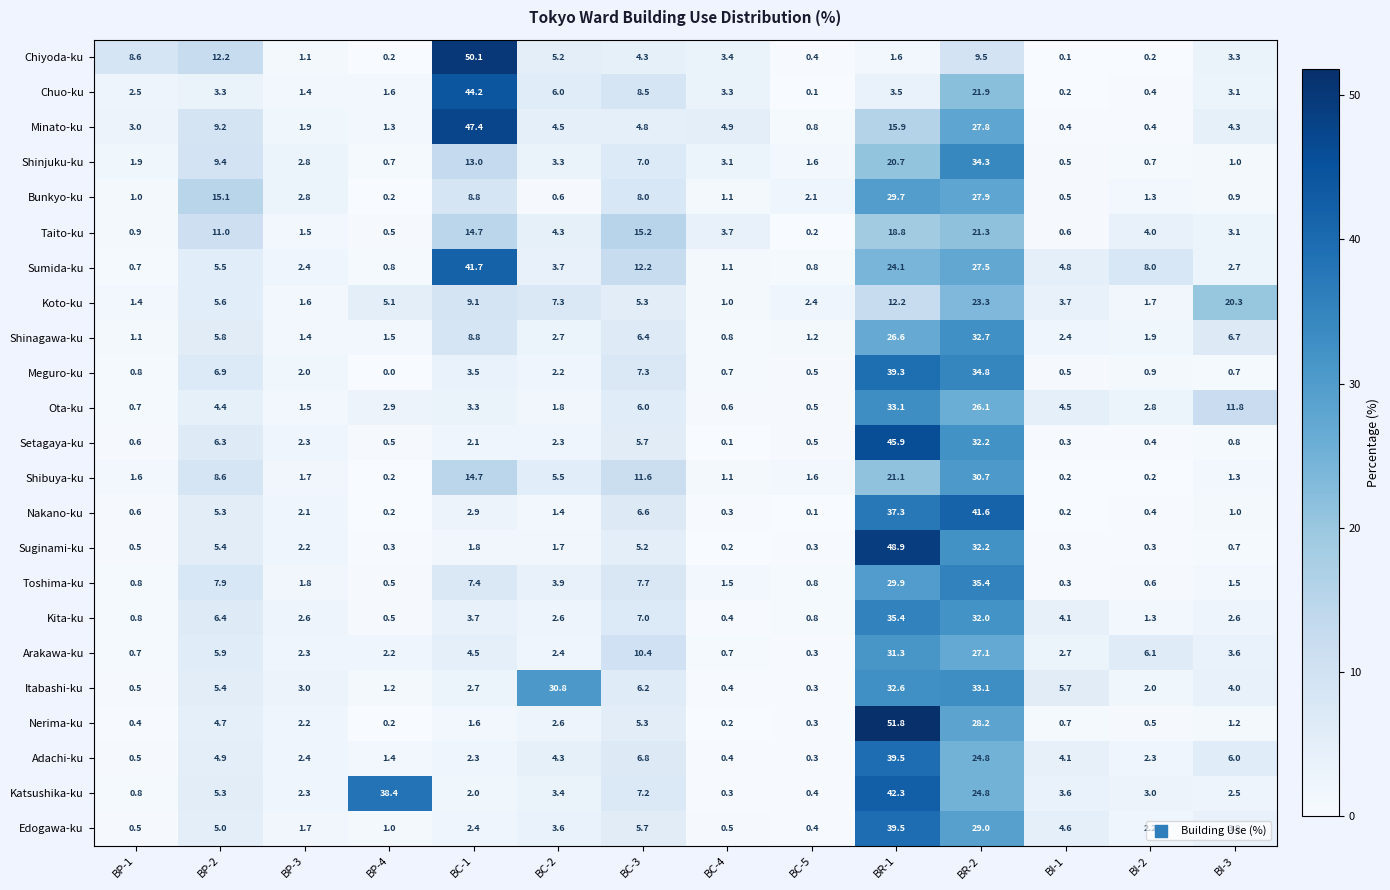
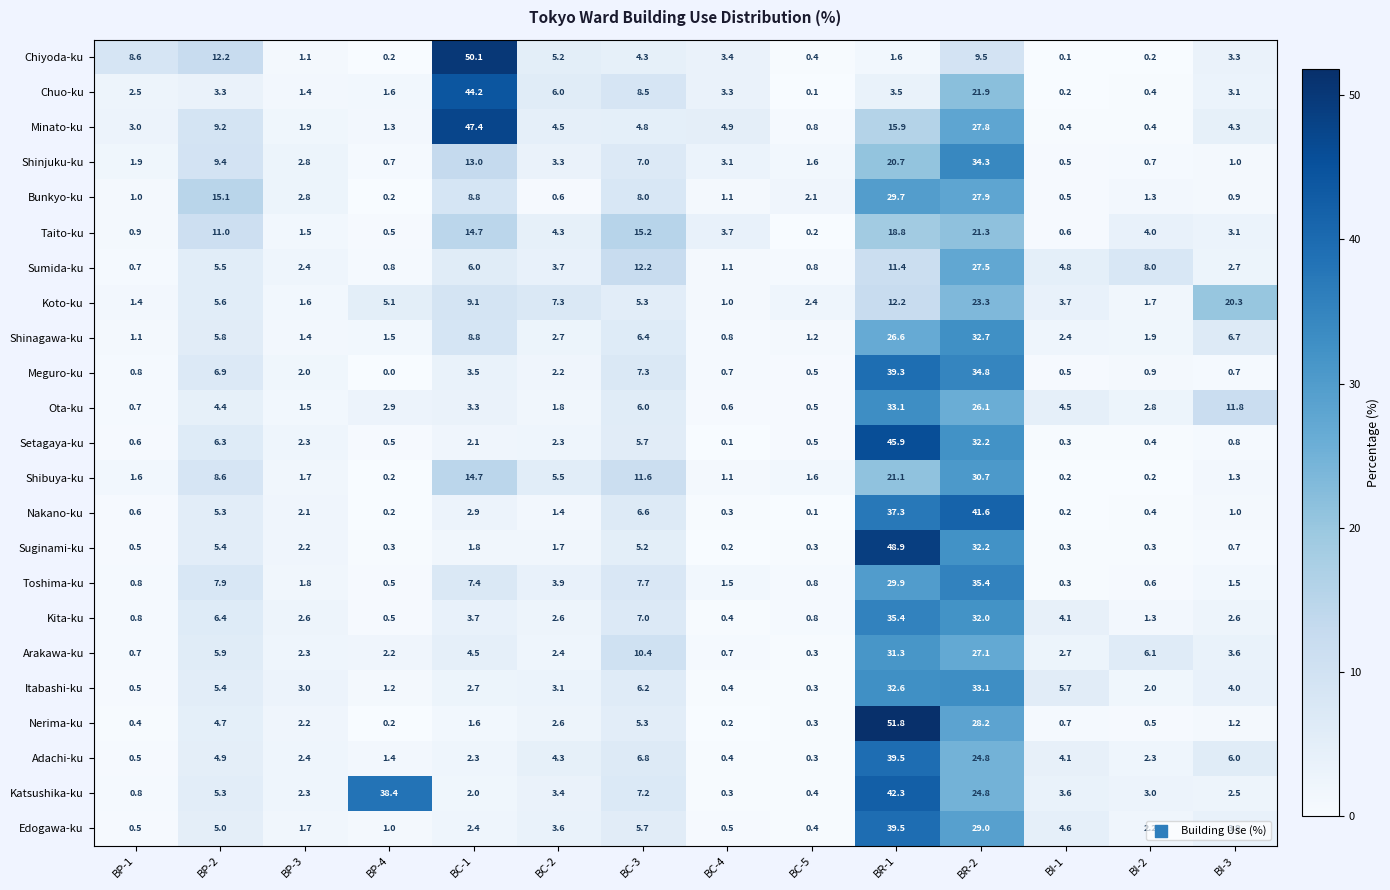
Sumida-ku, BC-1: 41.7 -> 6.0
Sumida-ku, BR-1: 24.1 -> 11.4
Itabashi-ku, BC-2: 30.8 -> 3.1
